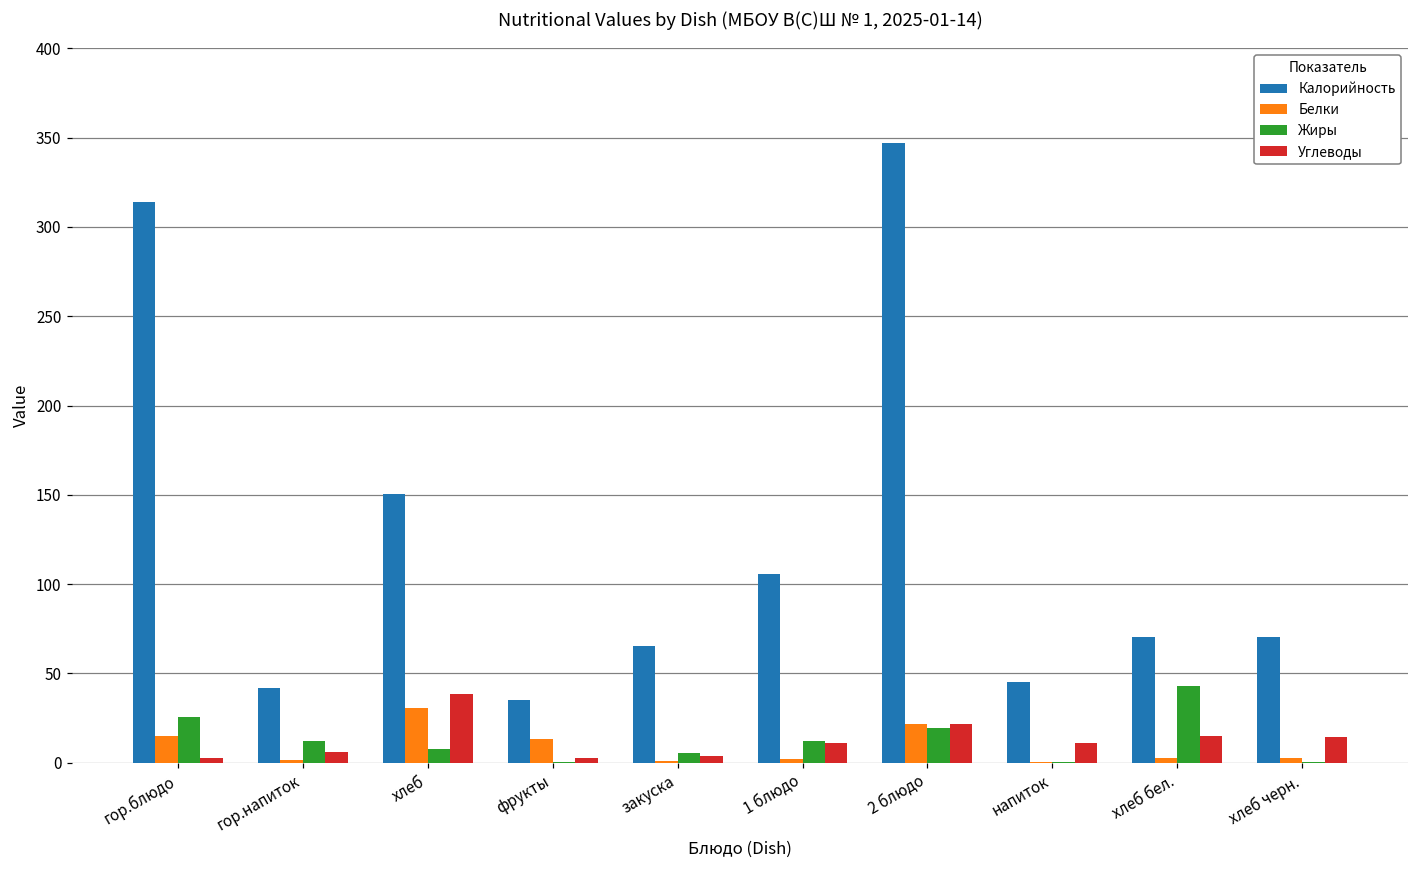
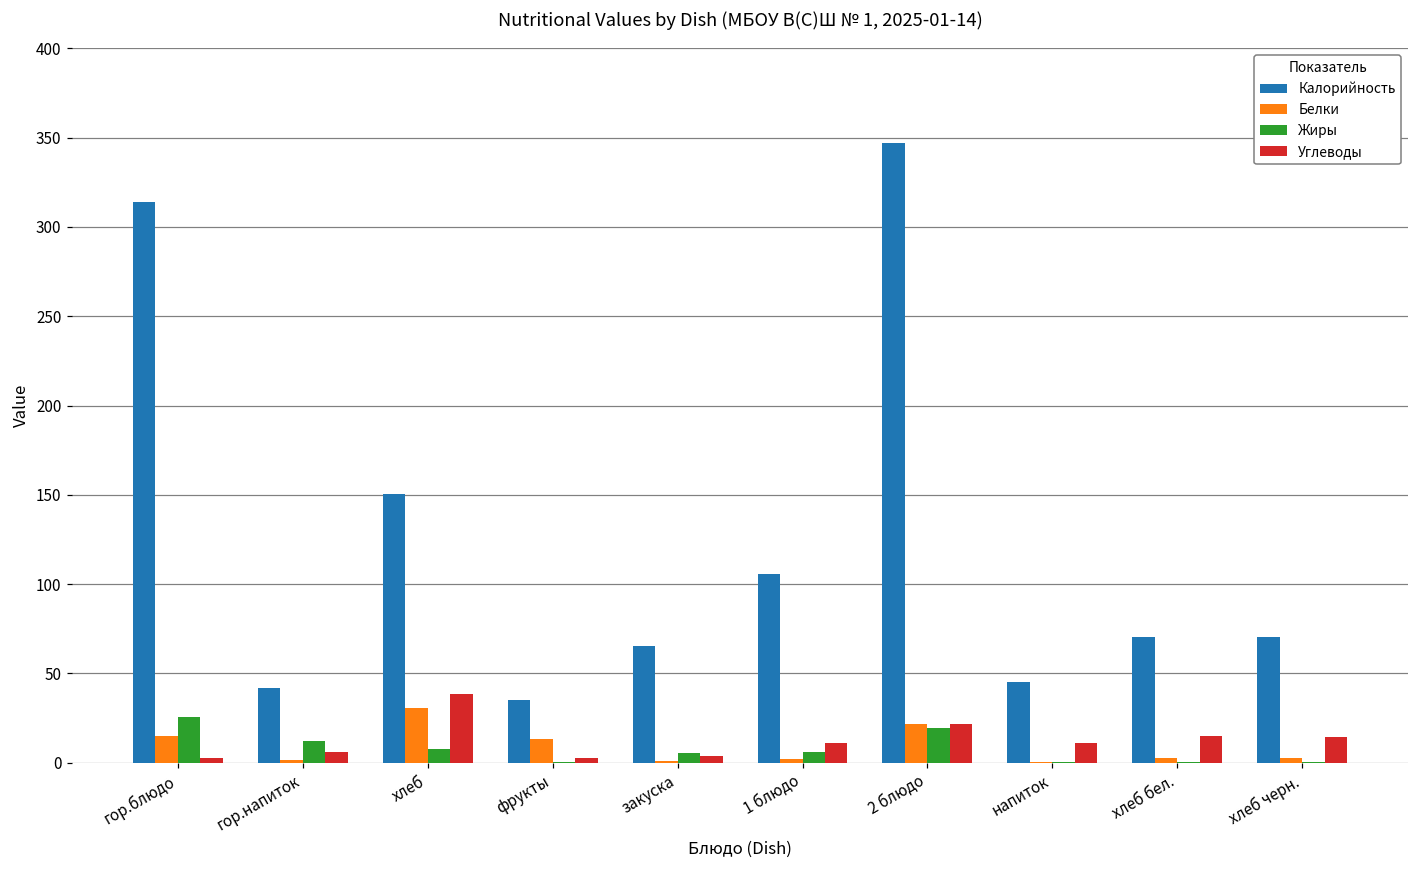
Жиры, 1 блюдо: 12 -> 6
Жиры, хлеб бел.: 43 -> 0
